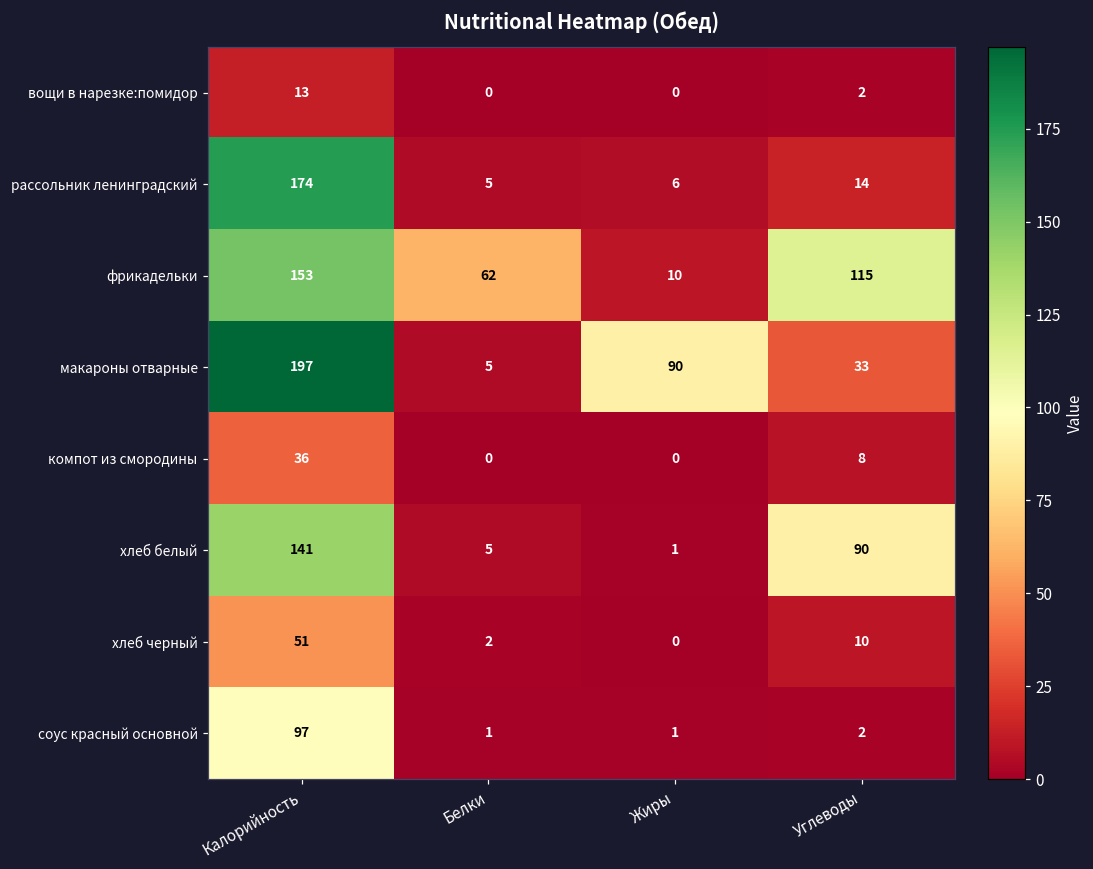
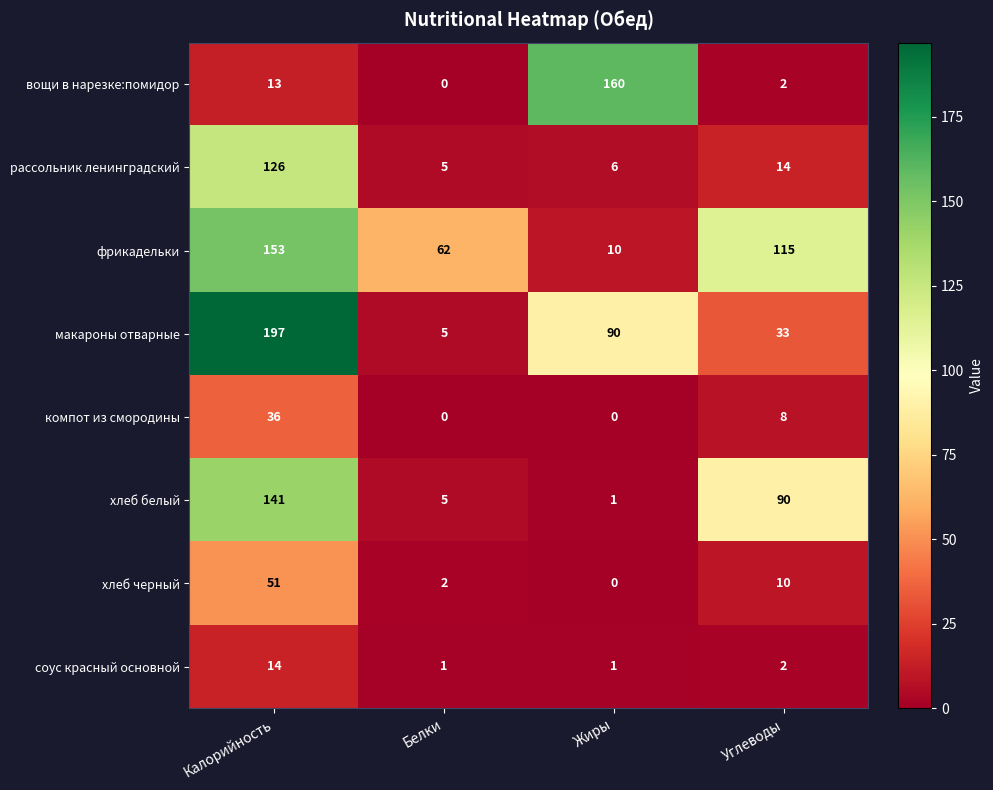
вощи в нарезке:помидор, Жиры: 0 -> 160
рассольник ленинградский, Калорийность: 174 -> 126
соус красный основной, Калорийность: 97 -> 14
